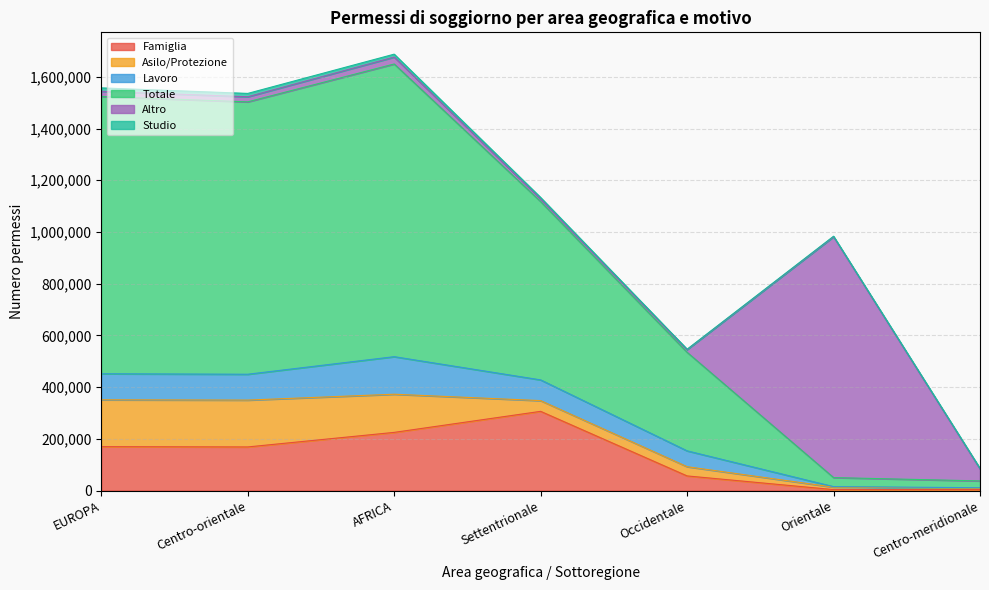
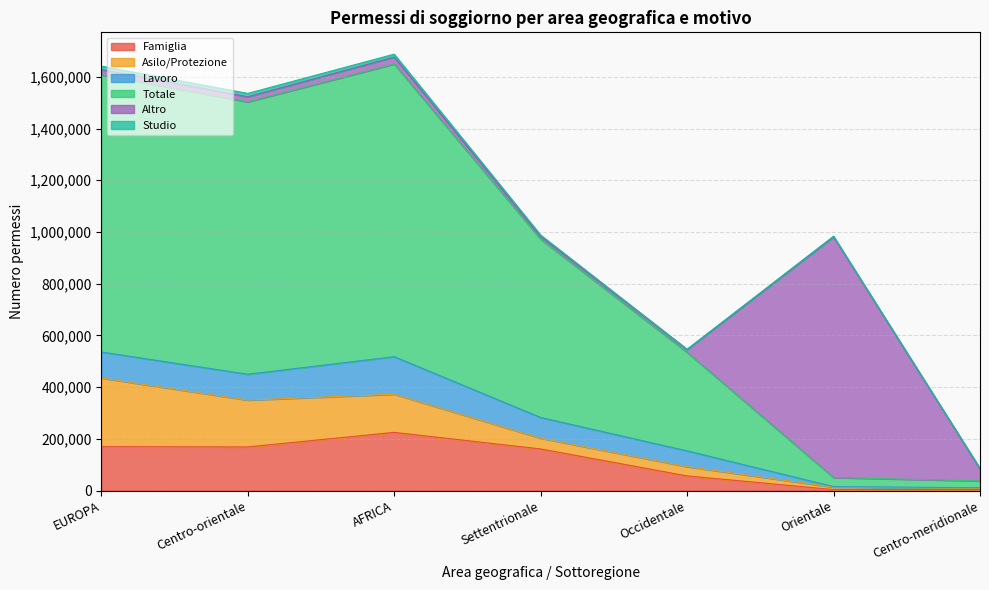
Asilo/Protezione, EUROPA: 180,000 -> 270,000
Famiglia, Settentrionale: 310,000 -> 160,000
